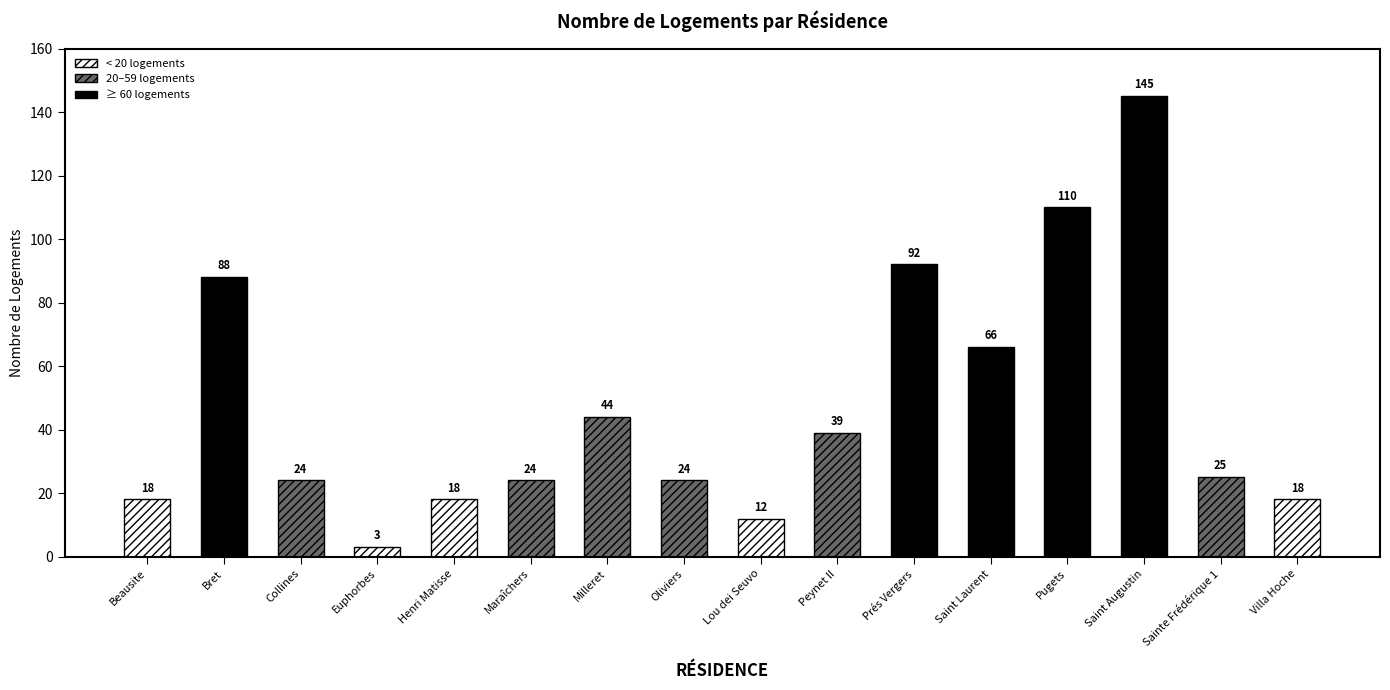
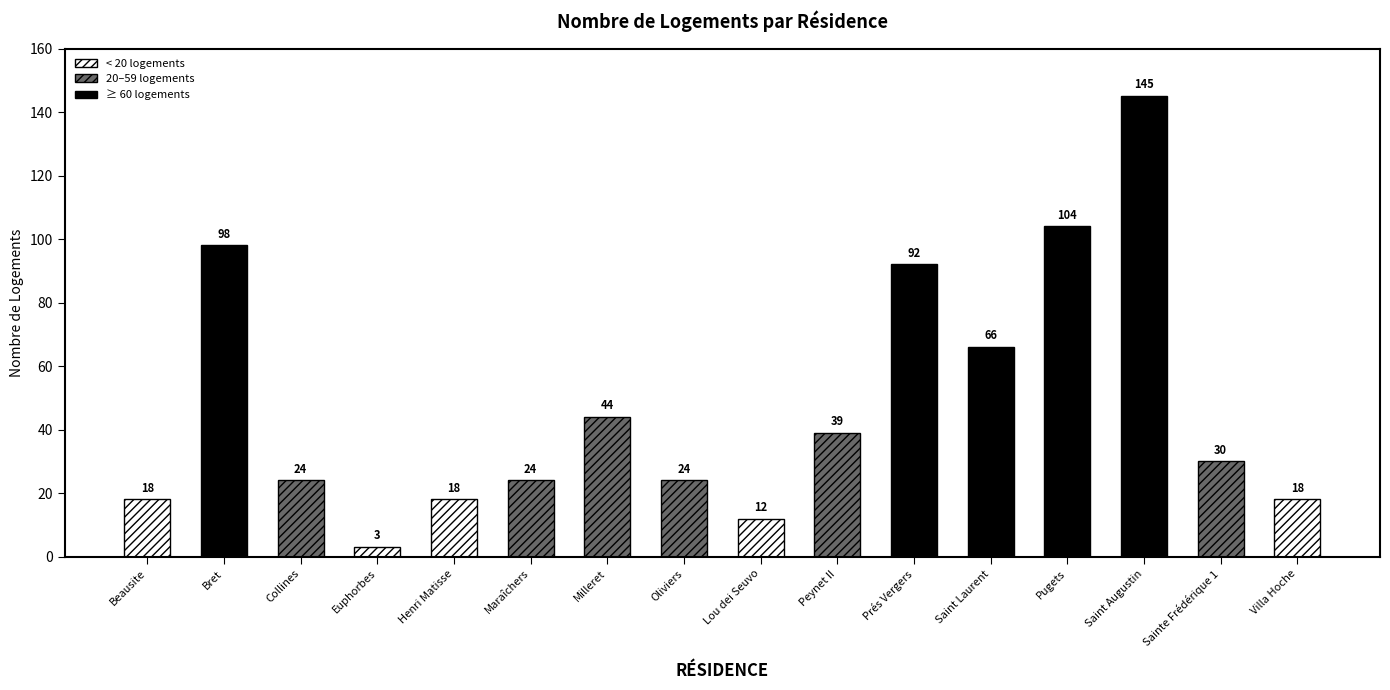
Bret: 88 -> 98
Pugets: 110 -> 104
Sainte Frédérique 1: 25 -> 30
